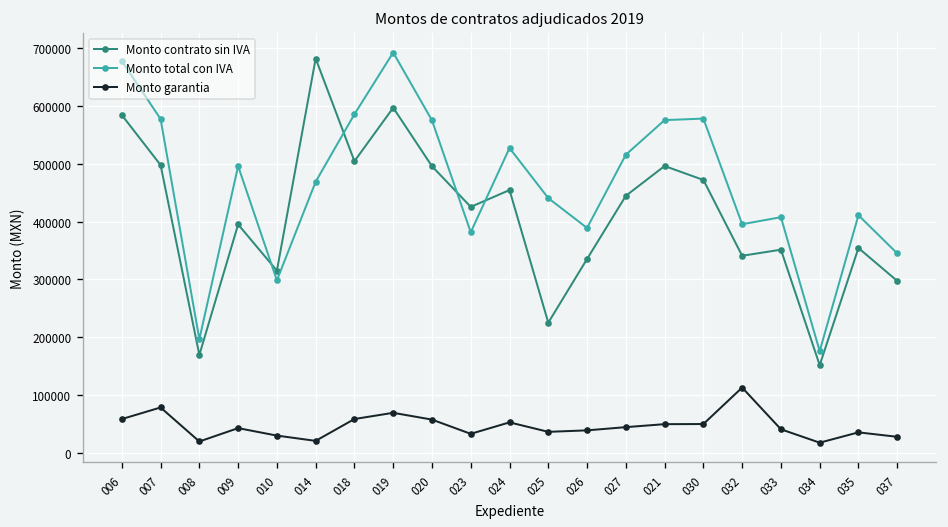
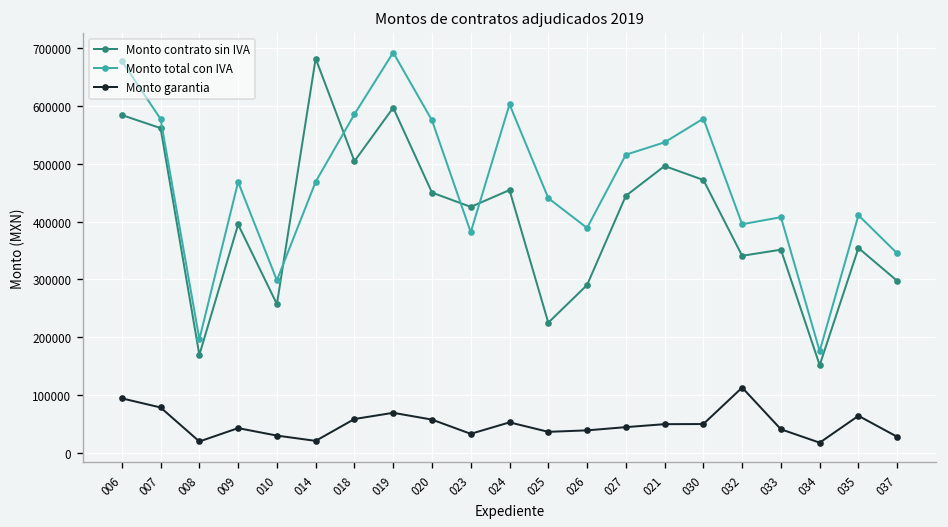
Monto garantia, 006: 60000 -> 90000
Monto contrato sin IVA, 007: 500000 -> 560000
Monto total con IVA, 009: 500000 -> 470000
Monto contrato sin IVA, 010: 320000 -> 260000
Monto contrato sin IVA, 020: 500000 -> 450000
Monto total con IVA, 024: 530000 -> 600000
Monto contrato sin IVA, 026: 340000 -> 290000
Monto total con IVA, 021: 580000 -> 540000
Monto garantia, 035: 40000 -> 60000
